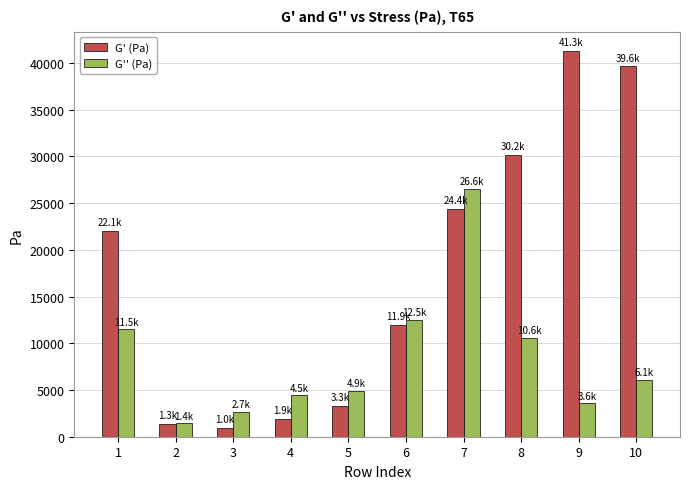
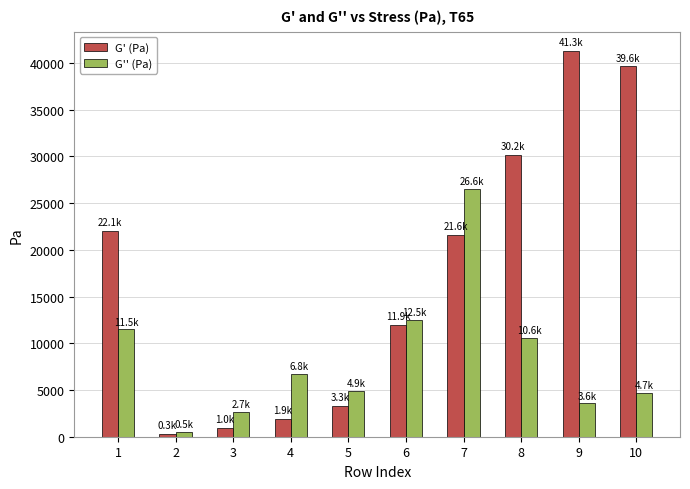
G' (Pa), 2: 1.3k -> 0.3k
G'' (Pa), 2: 1.4k -> 0.5k
G'' (Pa), 4: 4.5k -> 6.8k
G' (Pa), 7: 24.4k -> 21.6k
G'' (Pa), 10: 6.1k -> 4.7k
